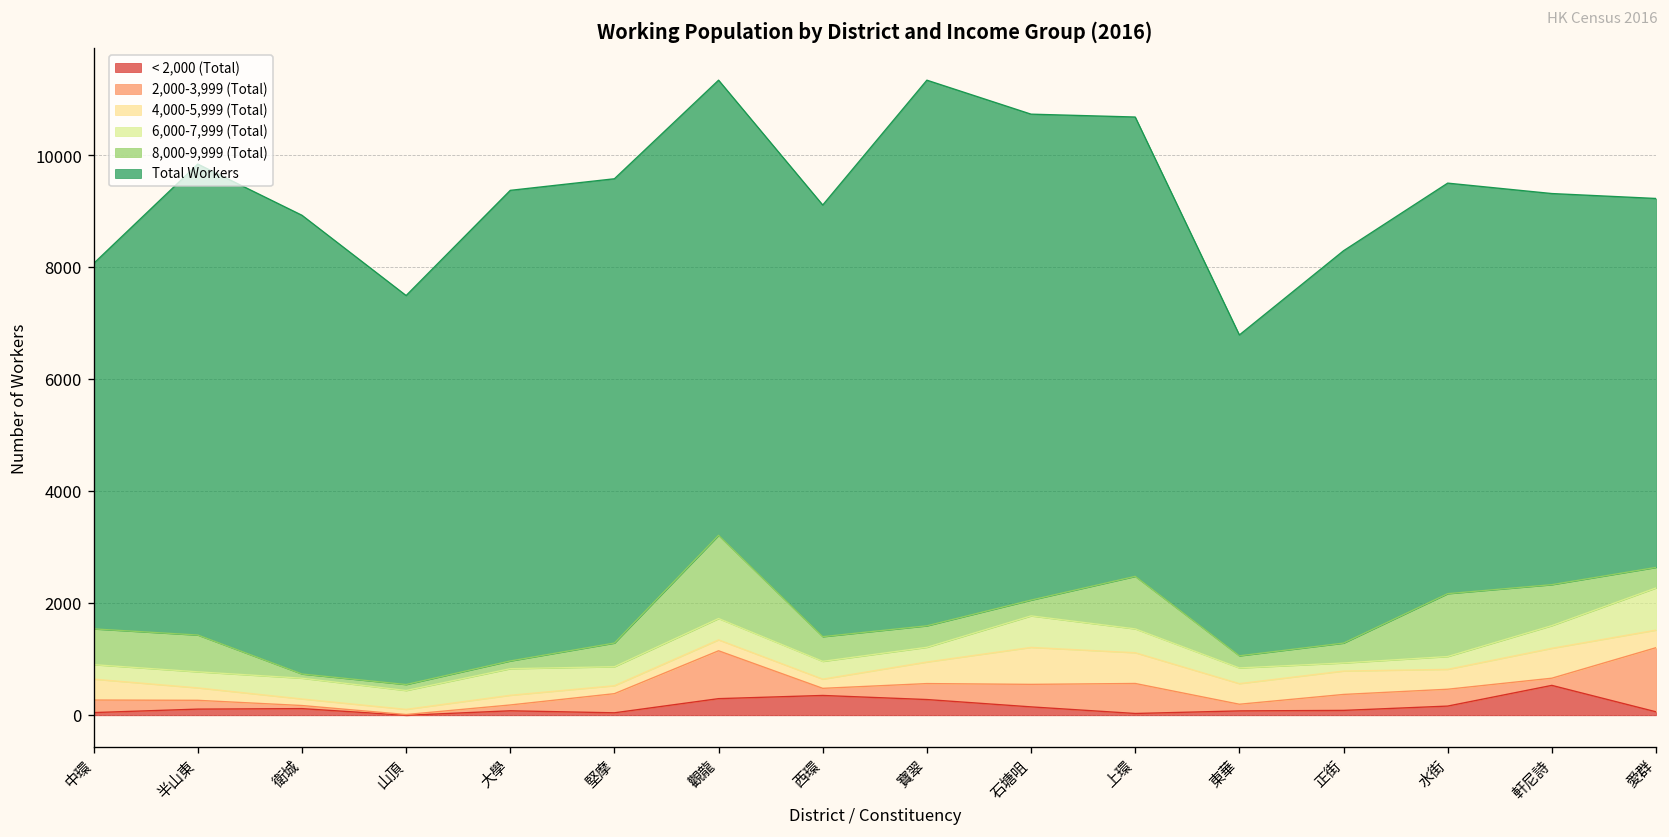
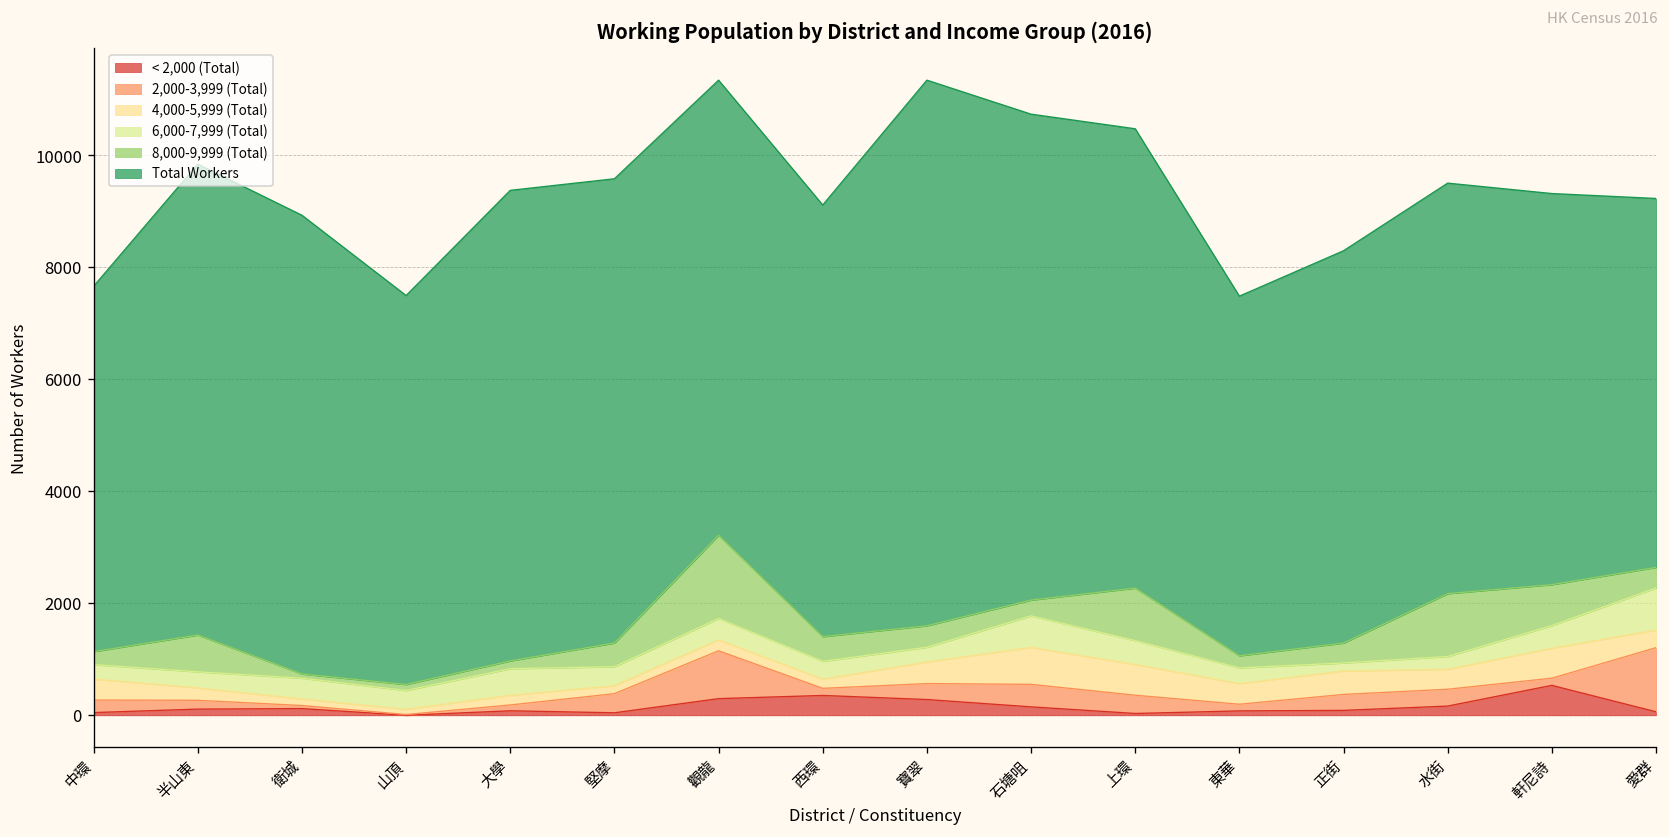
8,000-9,999 (Total), 中環: 600 -> 200
2,000-3,999 (Total), 上環: 500 -> 300
Total Workers, 東華: 5700 -> 6400
